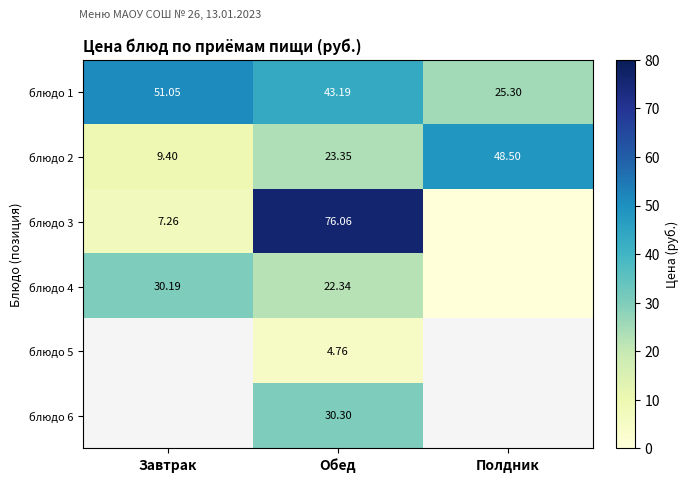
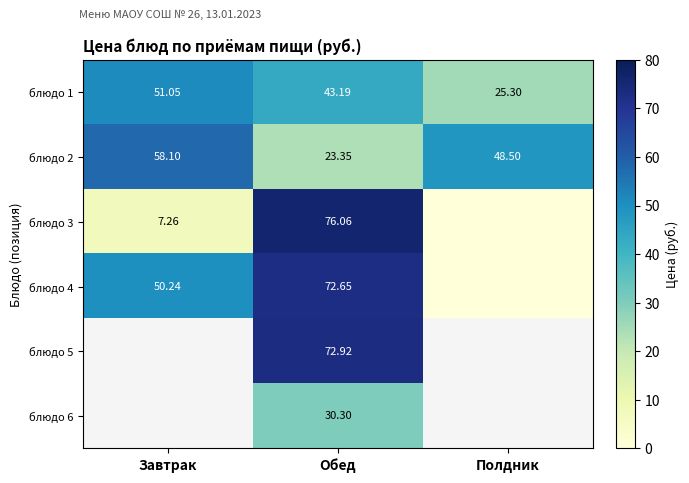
блюдо 2, Завтрак: 9.40 -> 58.10
блюдо 4, Завтрак: 30.19 -> 50.24
блюдо 4, Обед: 22.34 -> 72.65
блюдо 5, Обед: 4.76 -> 72.92
